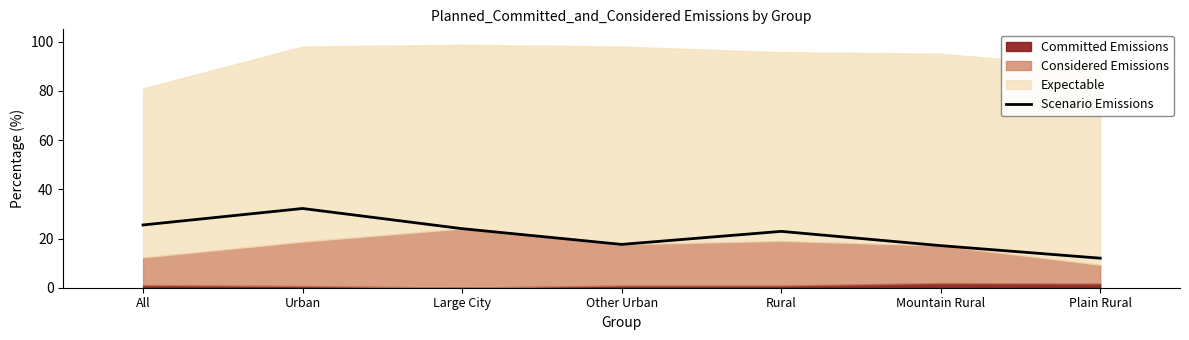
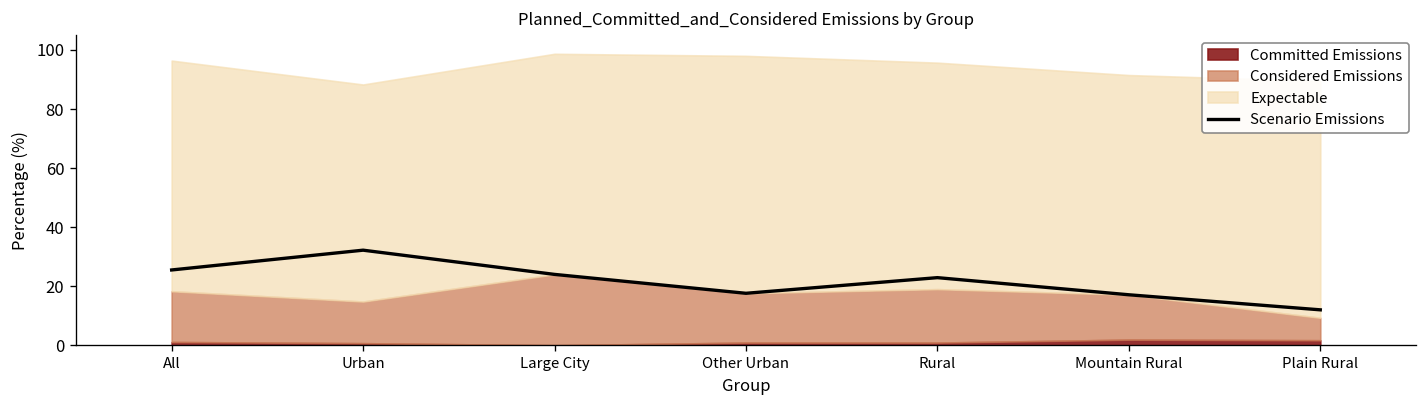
Considered Emissions, All: 11 -> 17
Expectable, All: 69 -> 78
Considered Emissions, Urban: 18 -> 14
Expectable, Urban: 79 -> 74
Expectable, Mountain Rural: 78 -> 74
